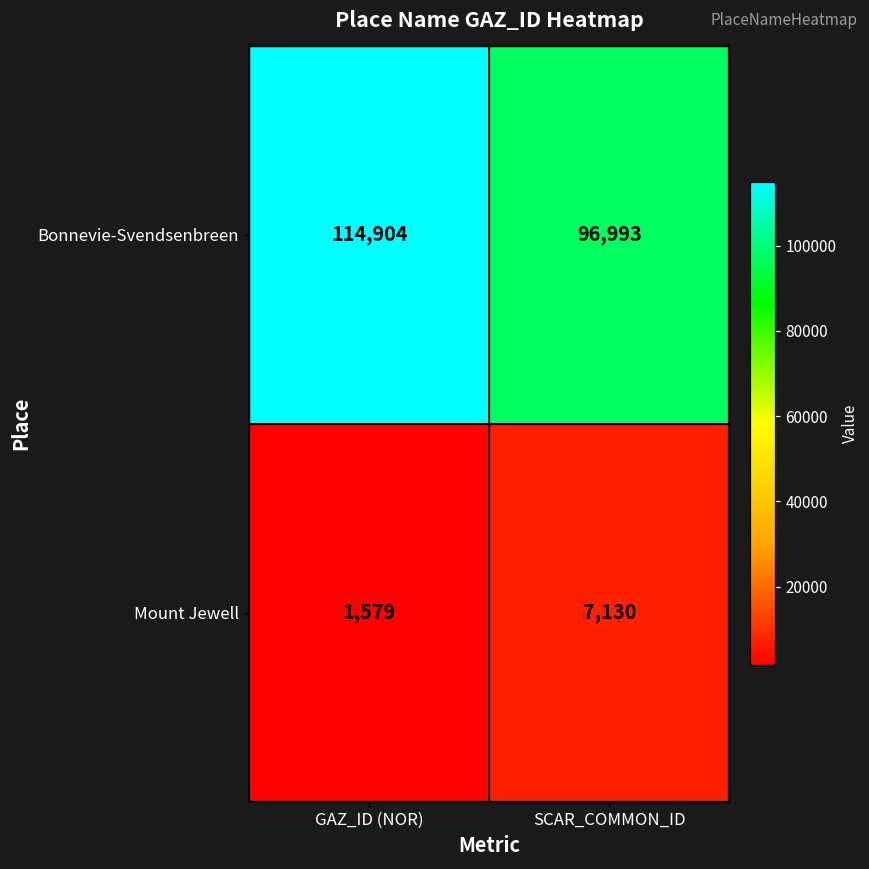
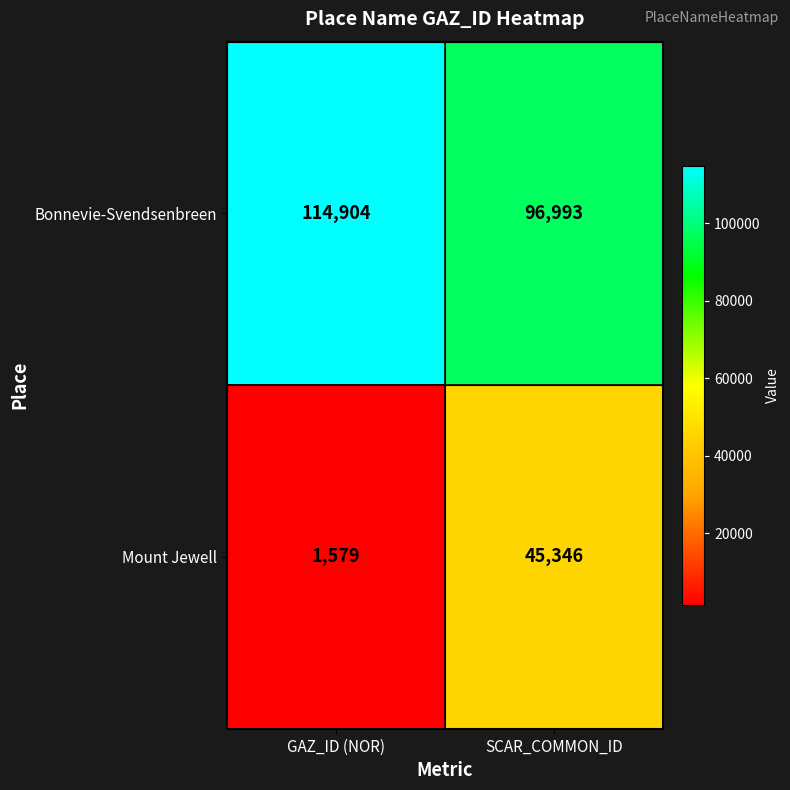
Mount Jewell, SCAR_COMMON_ID: 7,130 -> 45,346
